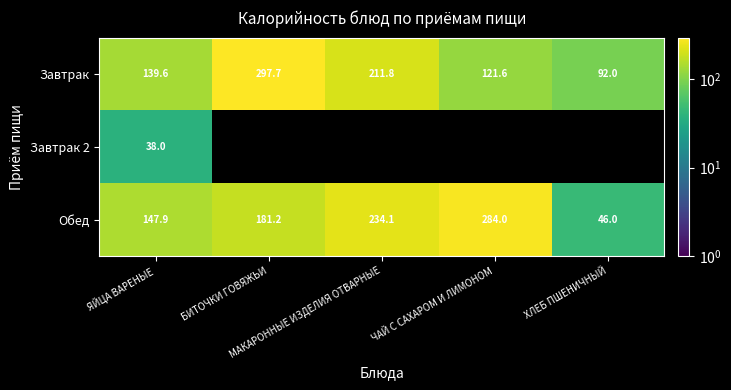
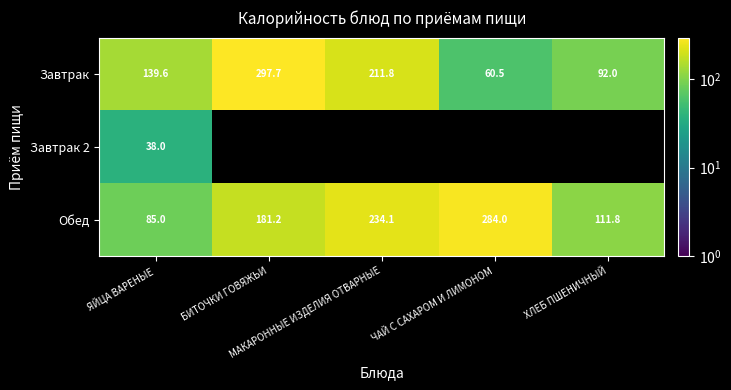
Завтрак, ЧАЙ С САХАРОМ И ЛИМОНОМ: 121.6 -> 60.5
Обед, ЯЙЦА ВАРЕНЫЕ: 147.9 -> 85.0
Обед, ХЛЕБ ПШЕНИЧНЫЙ: 46.0 -> 111.8
